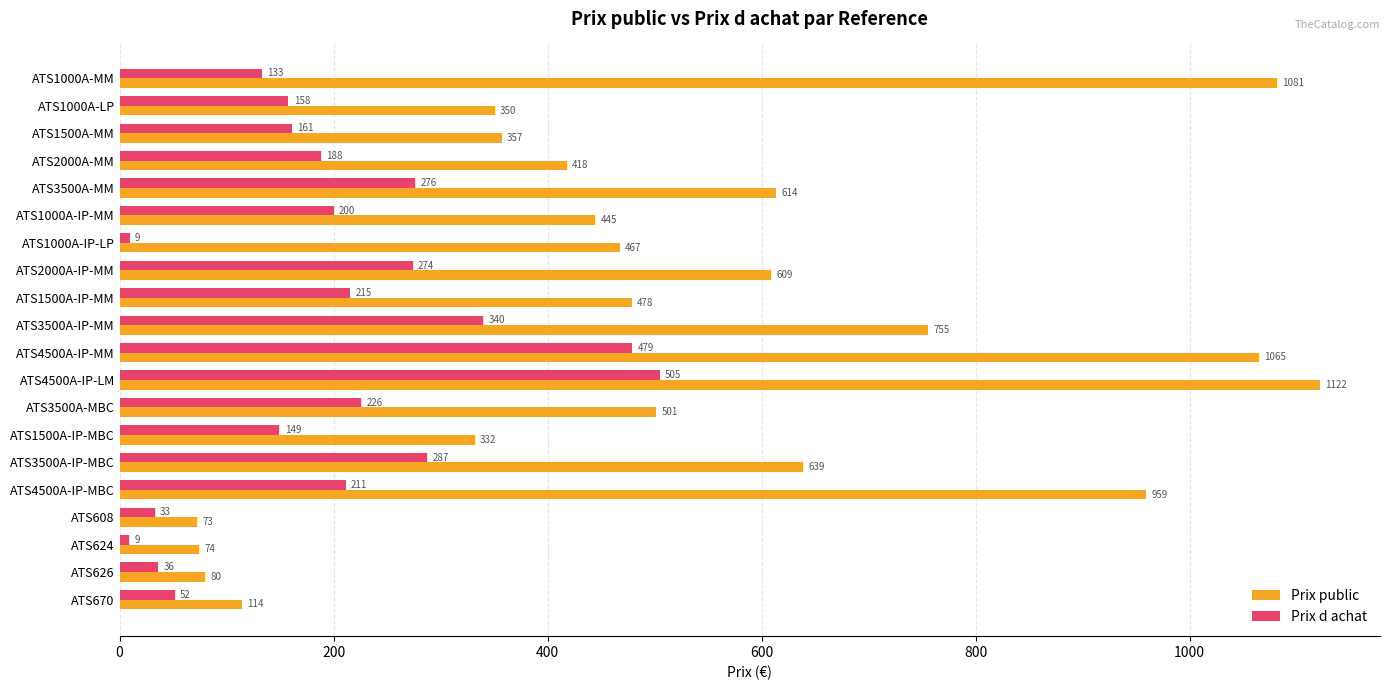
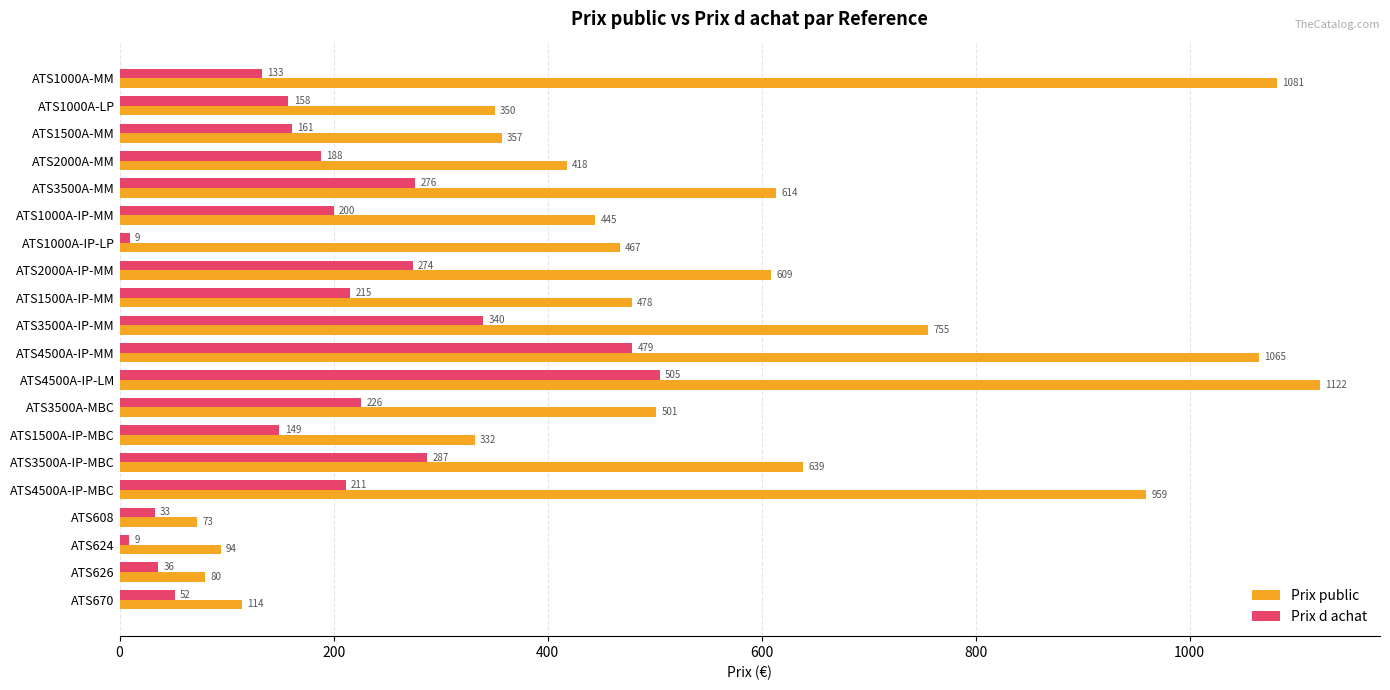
Prix public, ATS624: 74 -> 94
